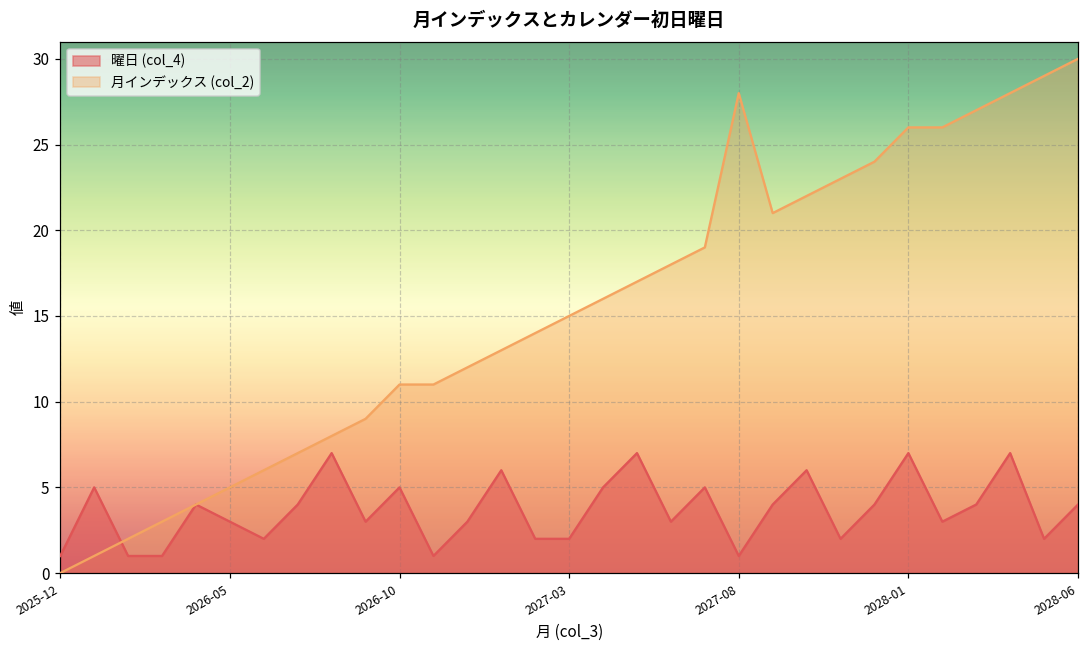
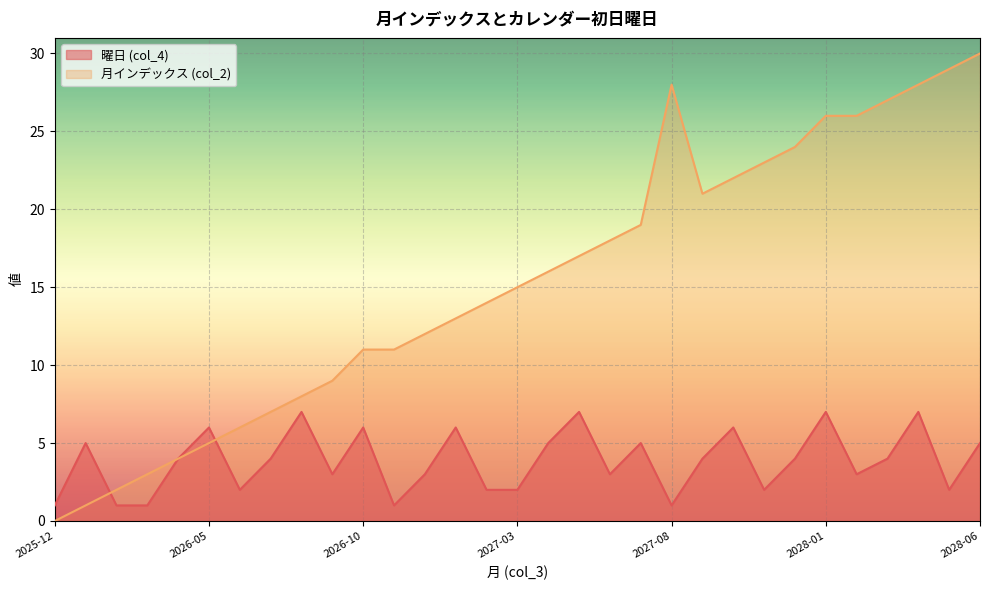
曜日 (col_4), 2026-05: 3 -> 6
曜日 (col_4), 2026-10: 5 -> 6
曜日 (col_4), 2028-06: 4 -> 5
